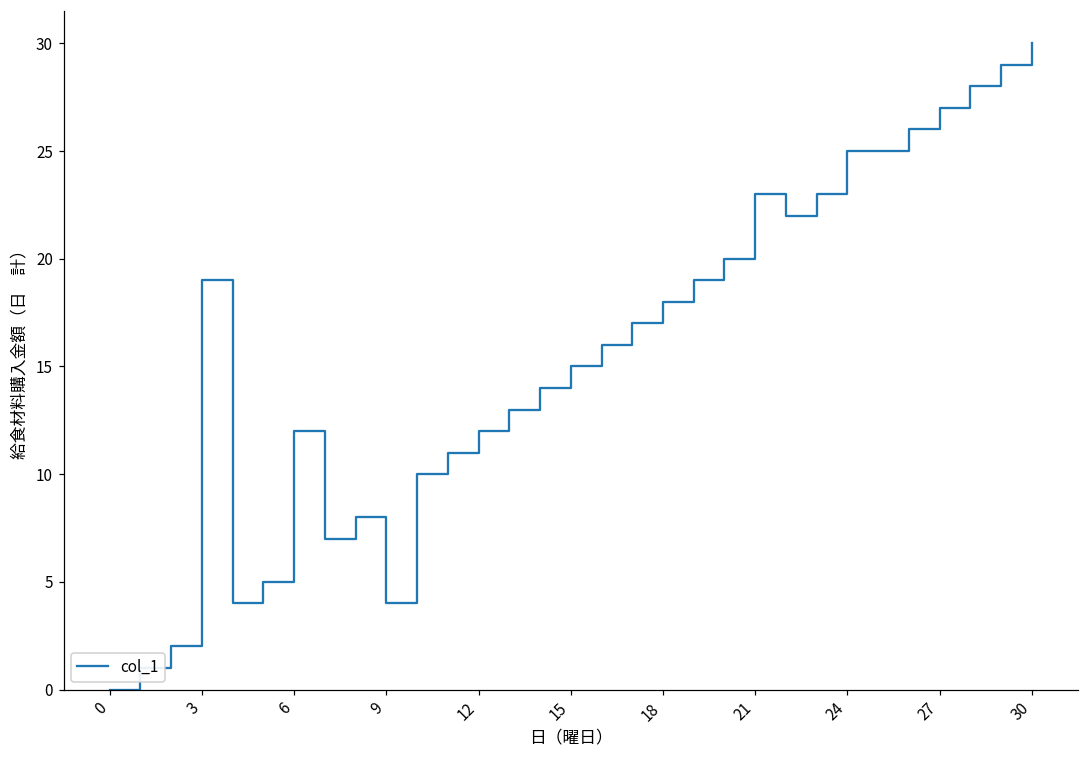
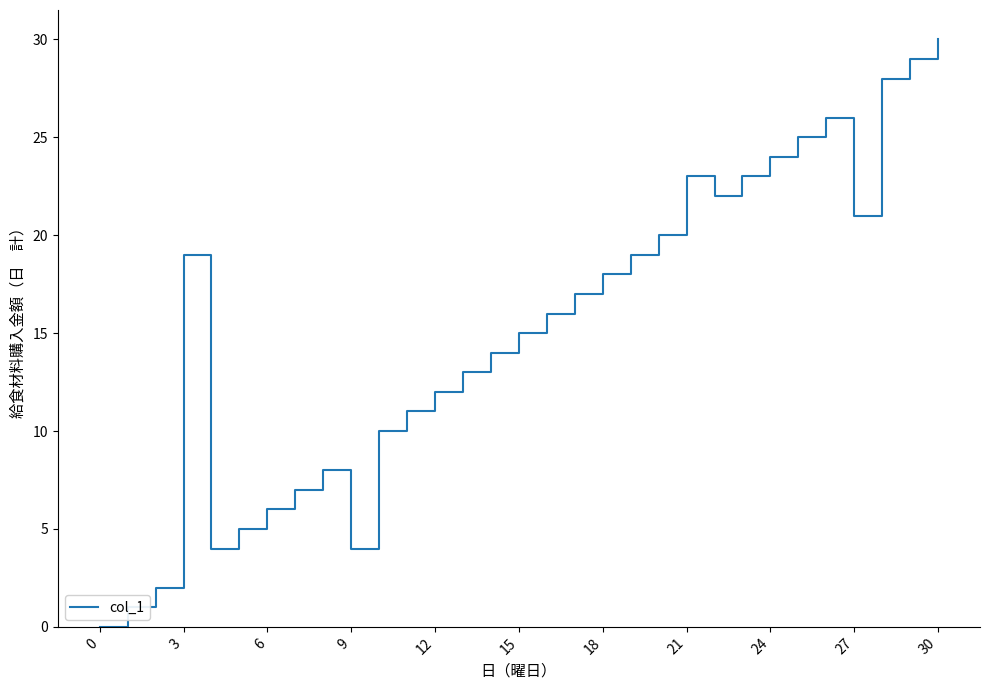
6: 12 -> 6
24: 25 -> 24
27: 27 -> 21
